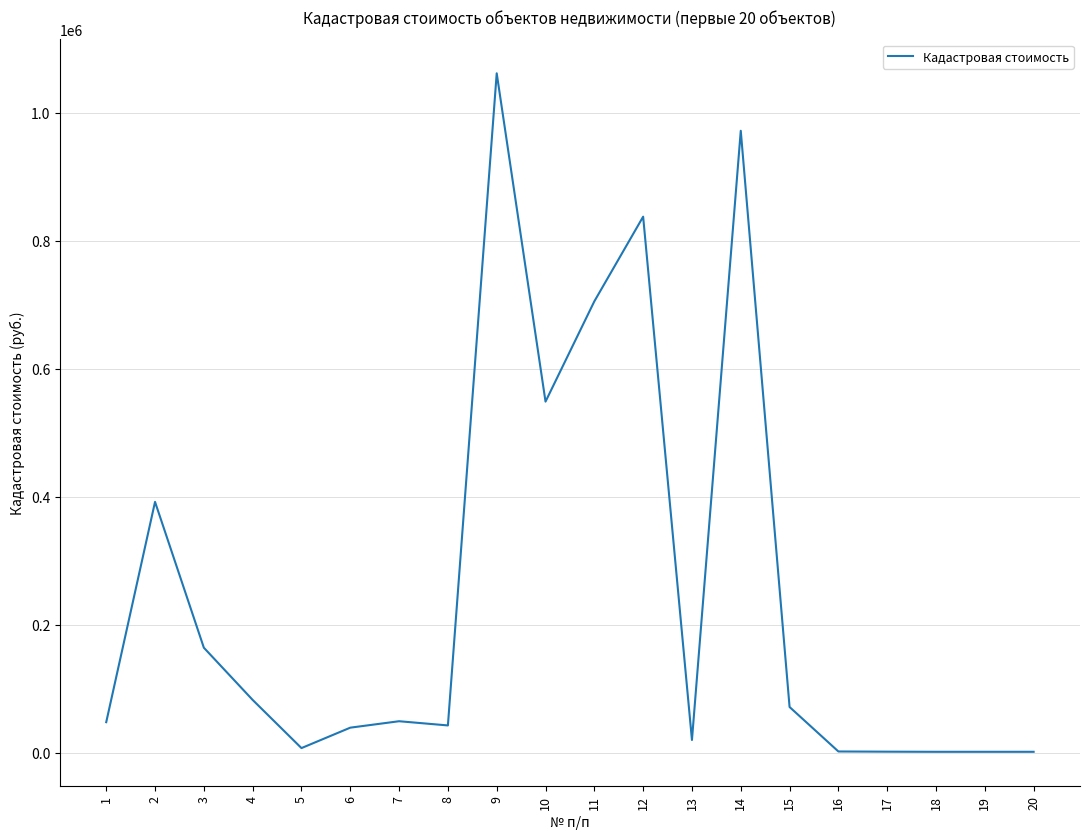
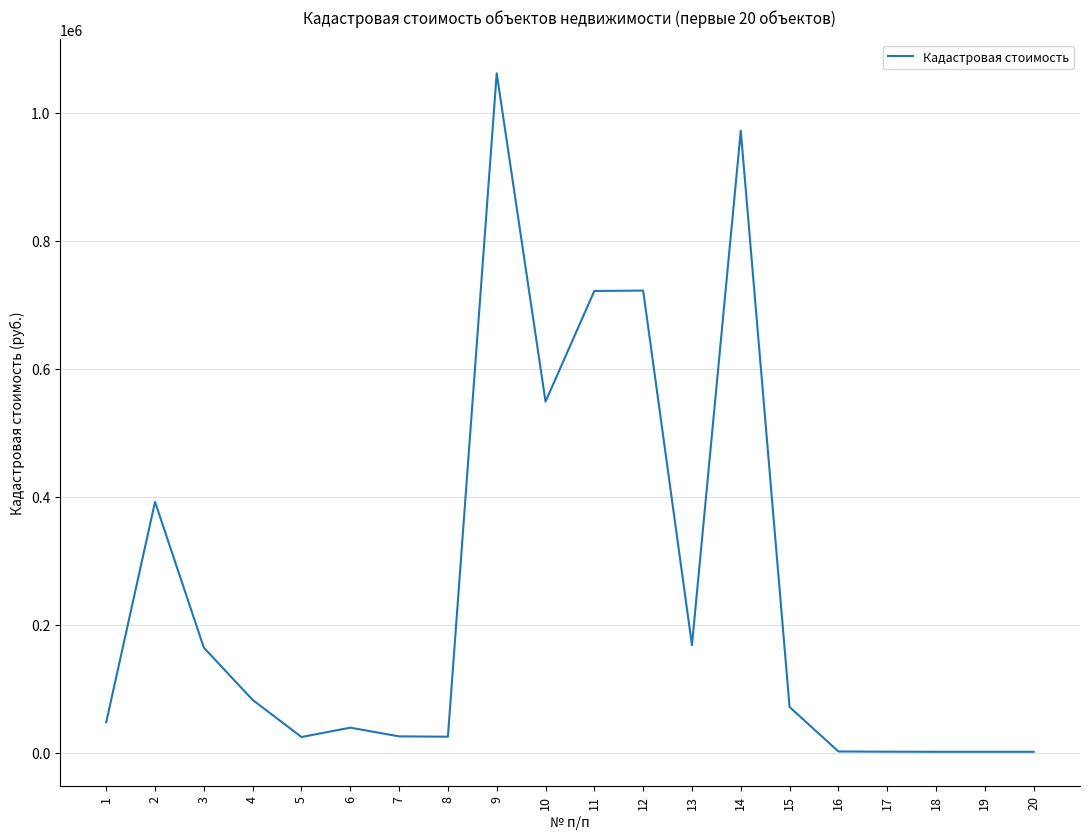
5: 10000 -> 20000
7: 50000 -> 30000
8: 40000 -> 30000
11: 710000 -> 720000
12: 840000 -> 720000
13: 20000 -> 170000
